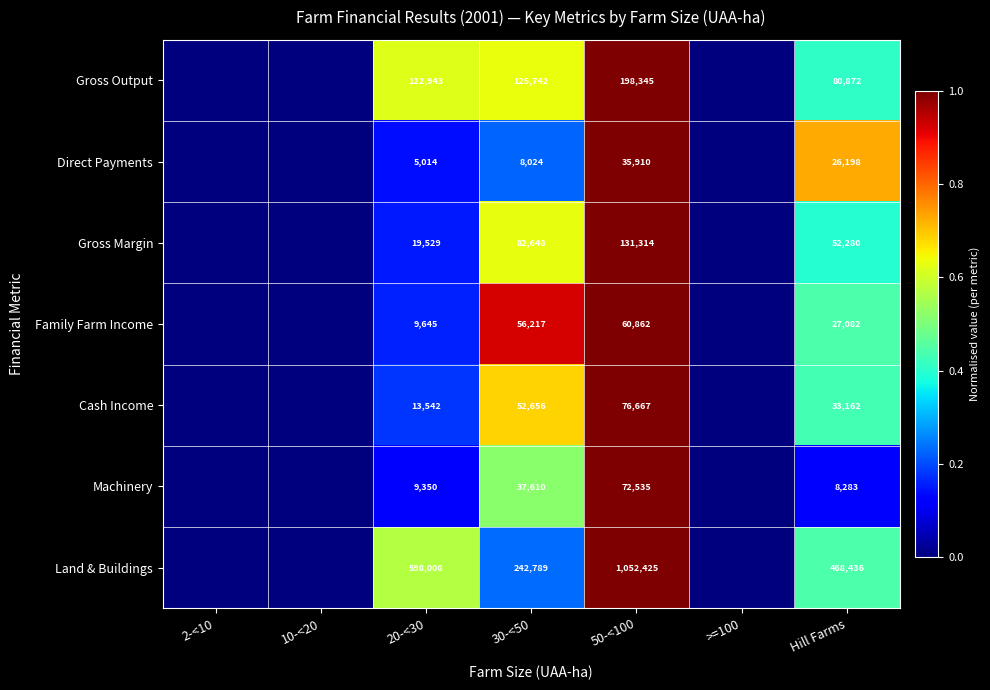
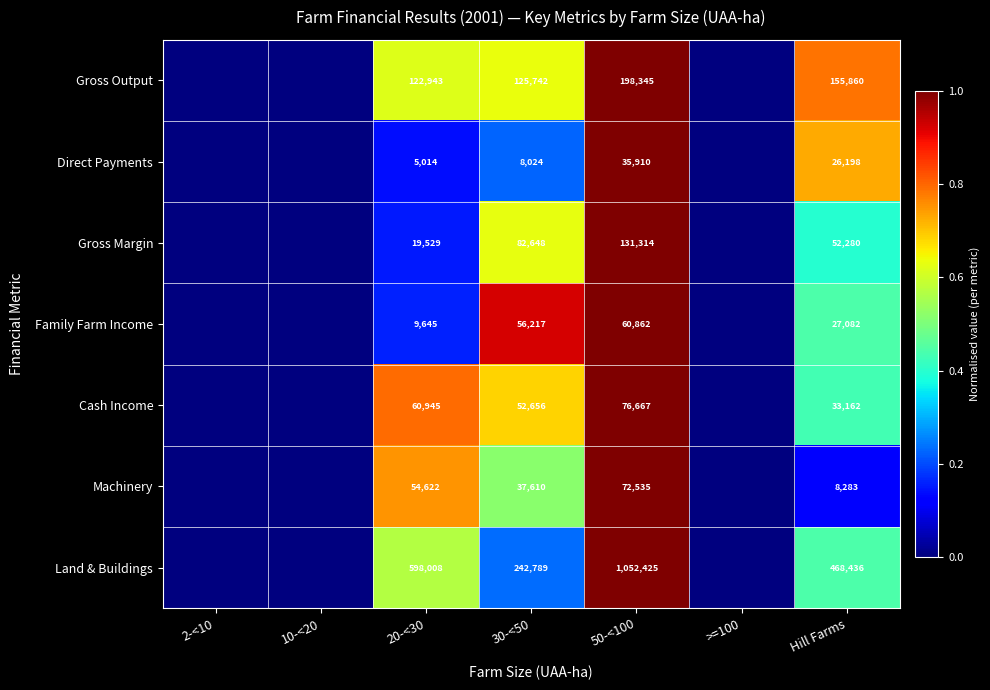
Gross Output, Hill Farms: 80,872 -> 155,860
Cash Income, 20-<30: 13,542 -> 60,945
Machinery, 20-<30: 9,350 -> 54,622
